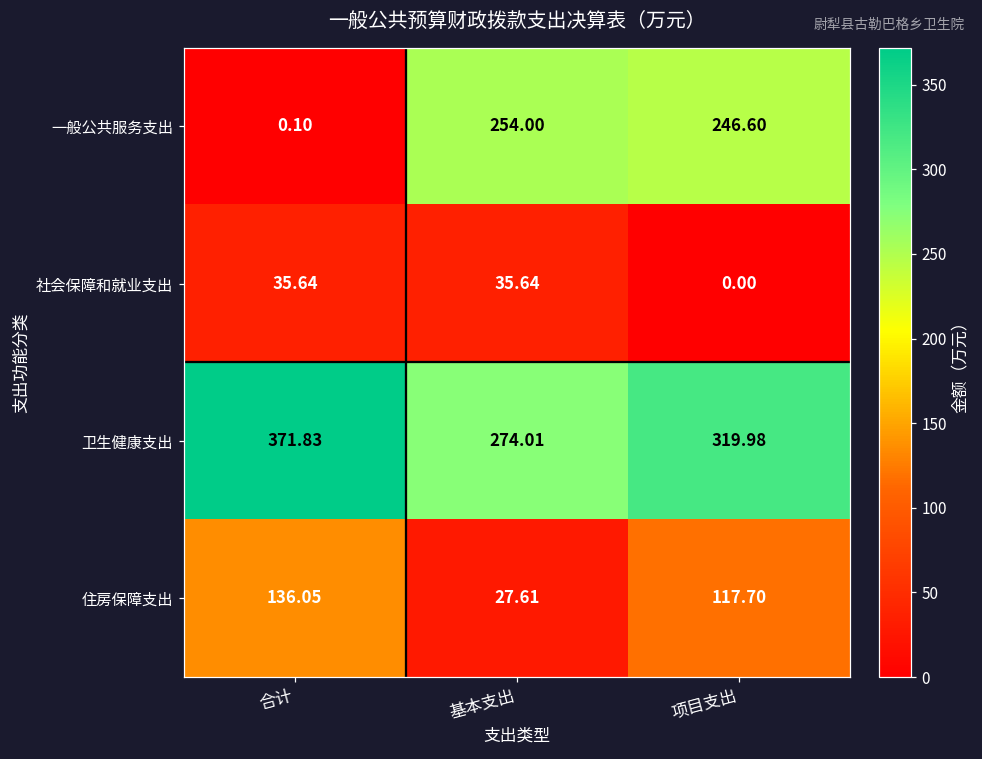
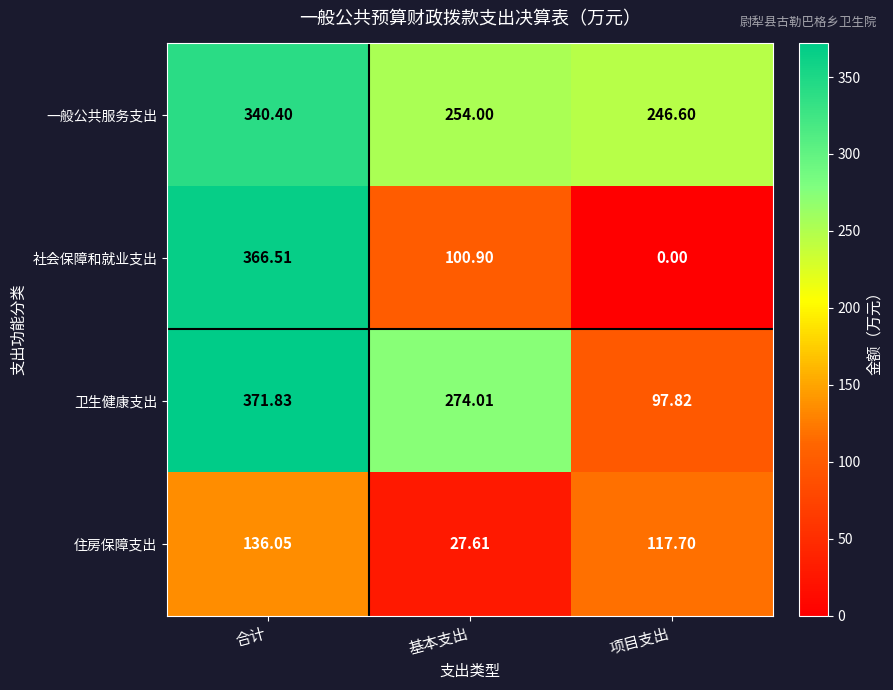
一般公共服务支出, 合计: 0.10 -> 340.40
社会保障和就业支出, 合计: 35.64 -> 366.51
社会保障和就业支出, 基本支出: 35.64 -> 100.90
卫生健康支出, 项目支出: 319.98 -> 97.82
